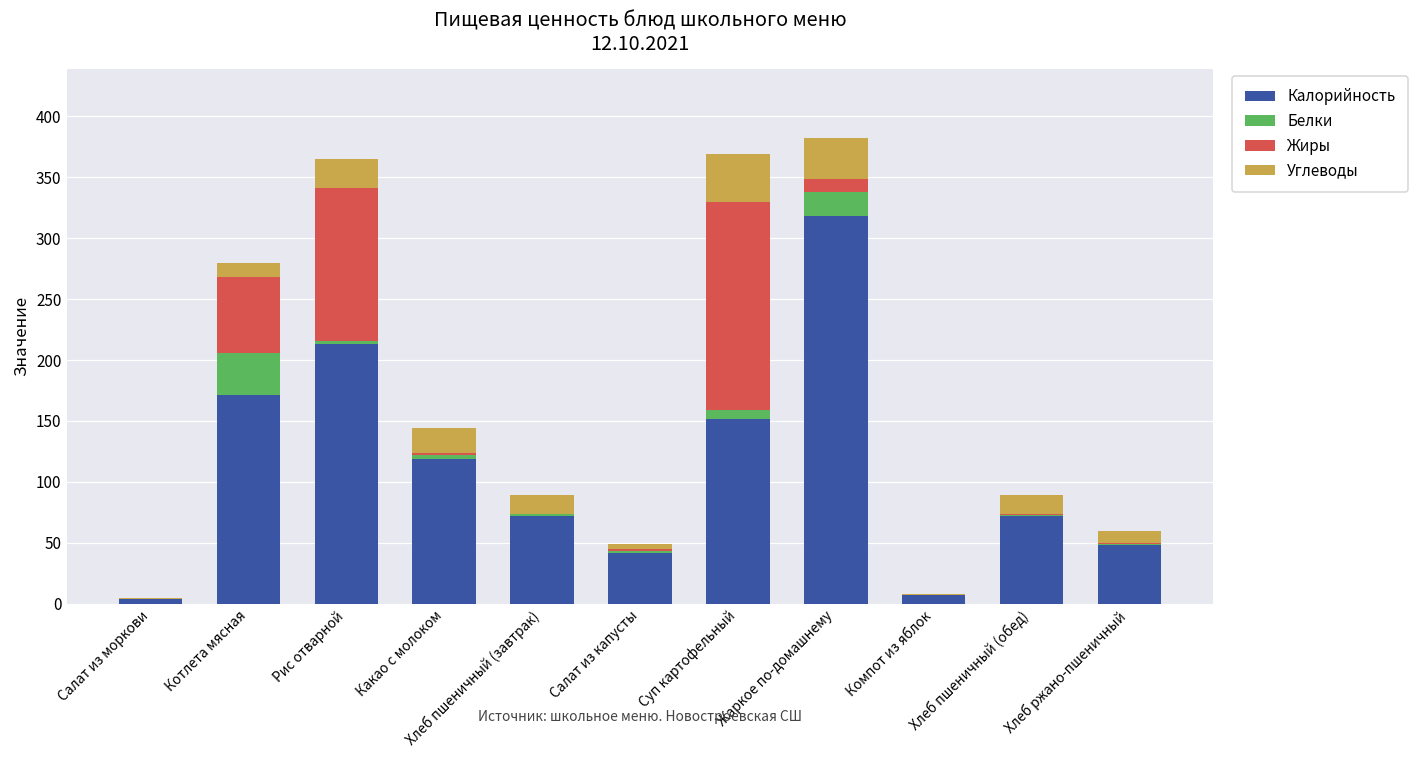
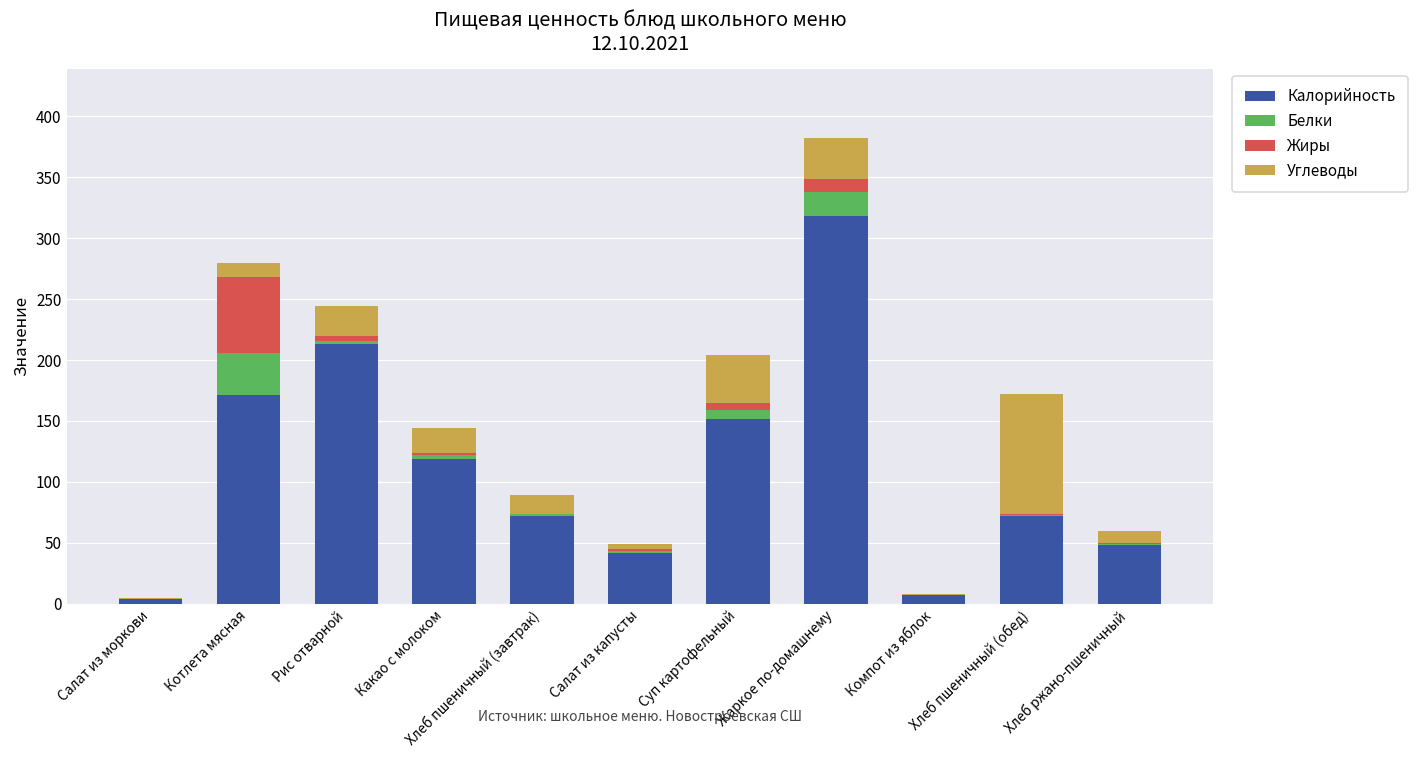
Жиры, Рис отварной: 125 -> 4
Жиры, Суп картофельный: 171 -> 6
Углеводы, Хлеб пшеничный (обед): 15 -> 98
